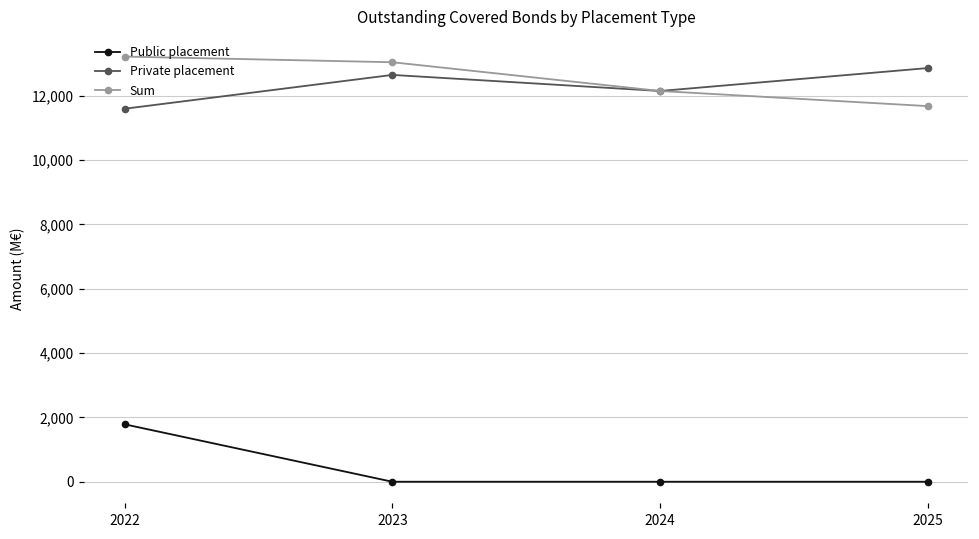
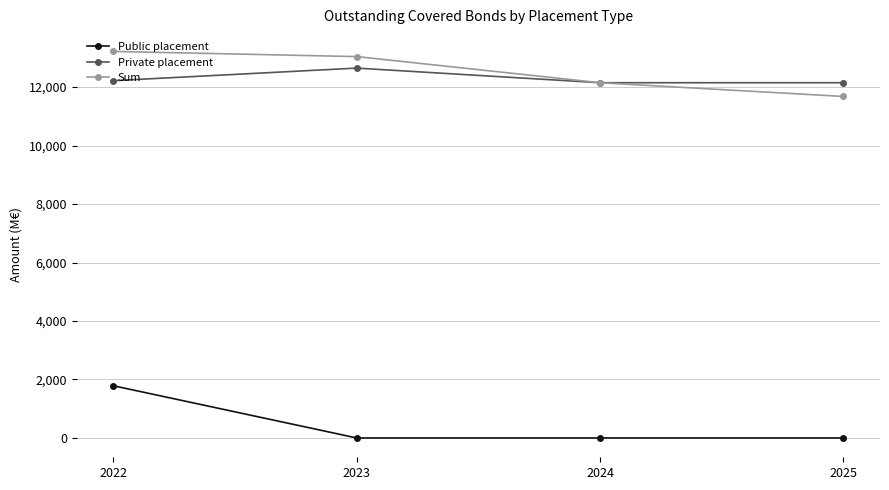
Private placement, 2022: 11,600 -> 12,200
Private placement, 2025: 12,900 -> 12,200
